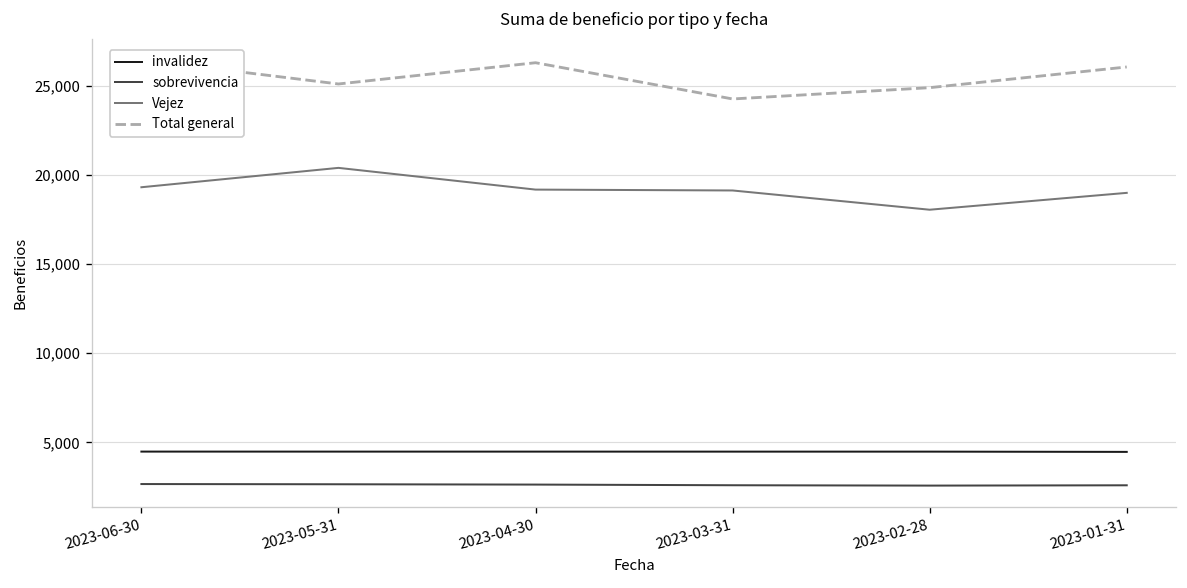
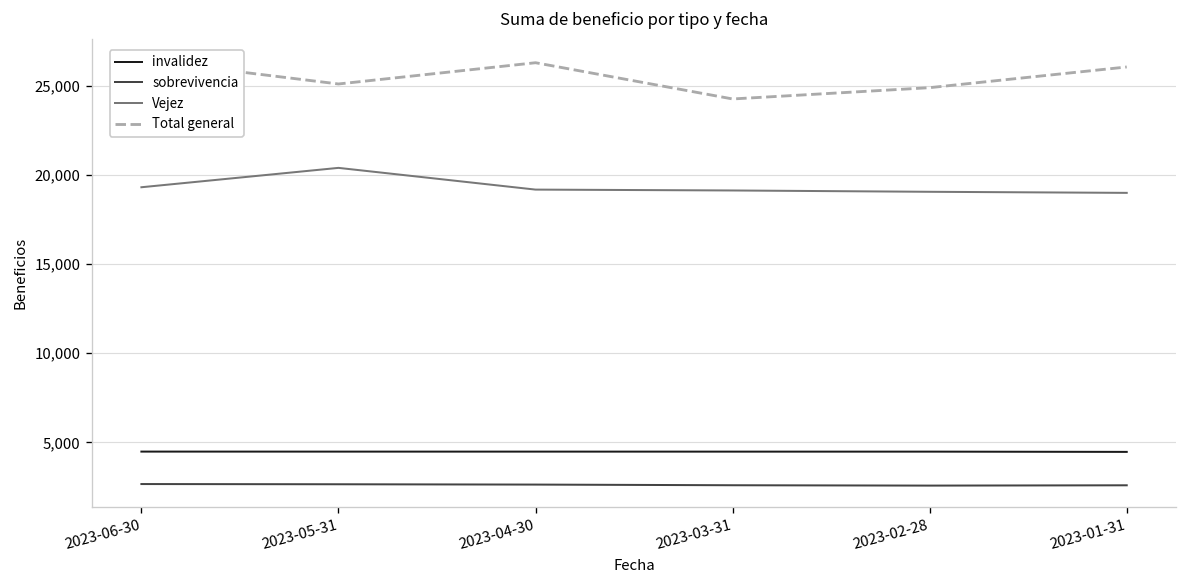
Vejez, 2023-02-28: 18,000 -> 19,000
